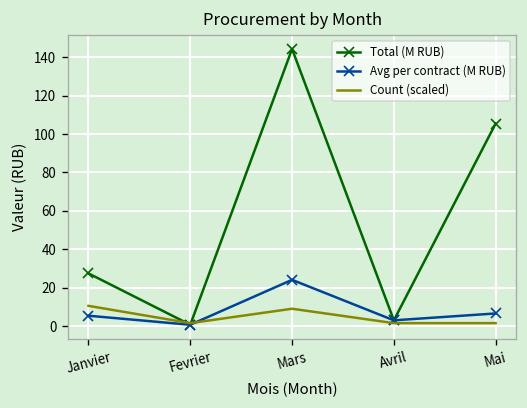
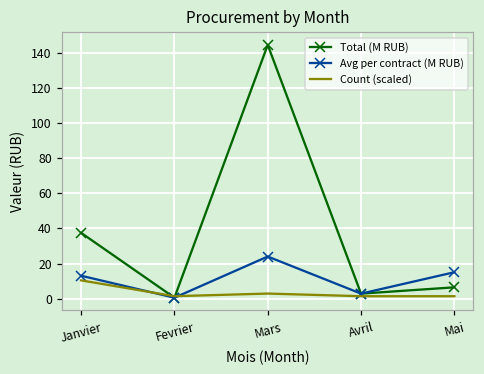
Total (M RUB), Janvier: 27 -> 38
Avg per contract (M RUB), Janvier: 5 -> 13
Count (scaled), Mars: 9 -> 3
Total (M RUB), Mai: 105 -> 7
Avg per contract (M RUB), Mai: 7 -> 15
